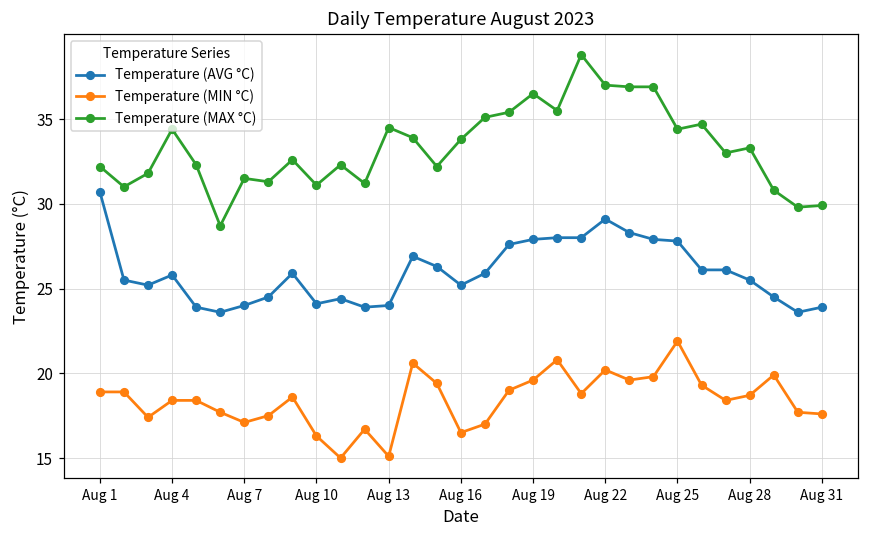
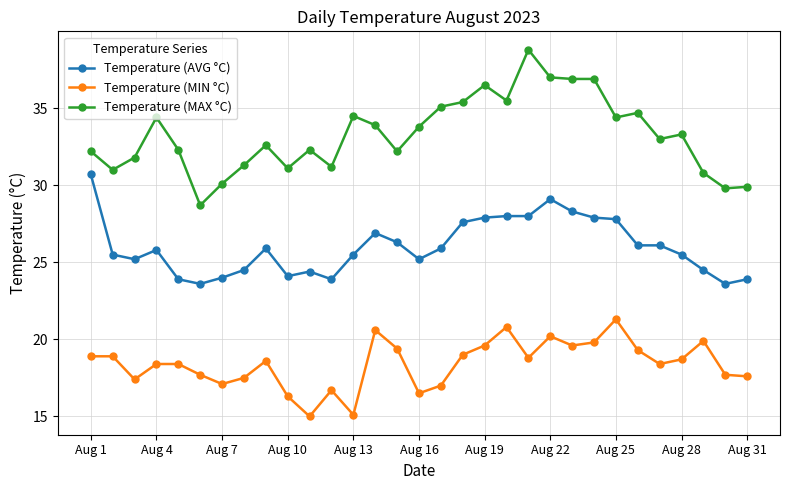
Temperature (MAX °C), Aug 7: 31.5 -> 30.1
Temperature (AVG °C), Aug 13: 24.0 -> 25.5
Temperature (MIN °C), Aug 25: 21.9 -> 21.3
